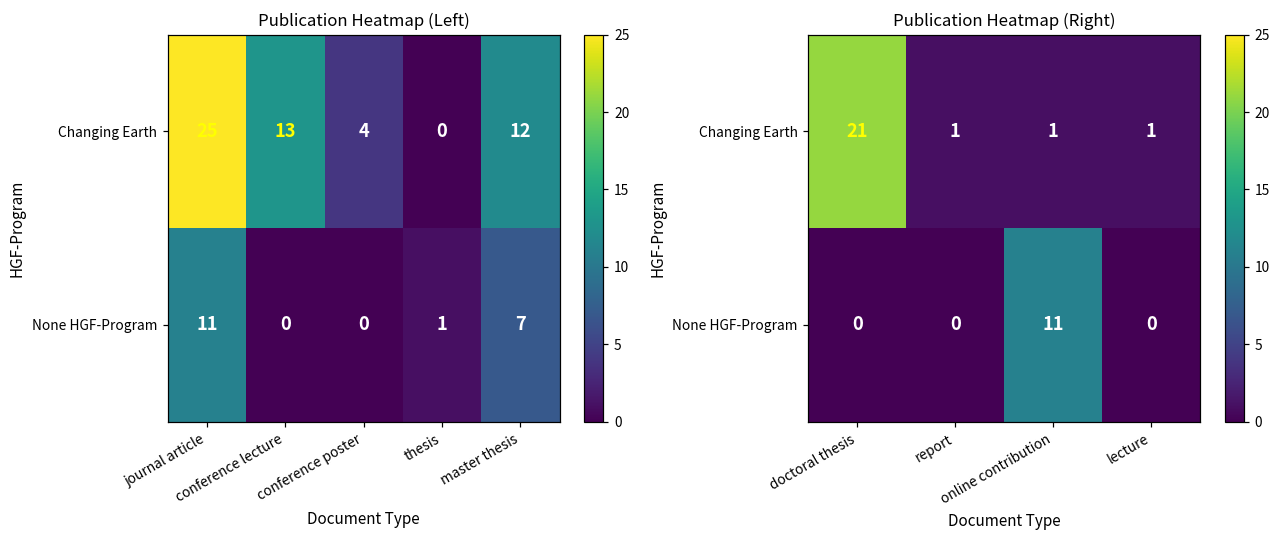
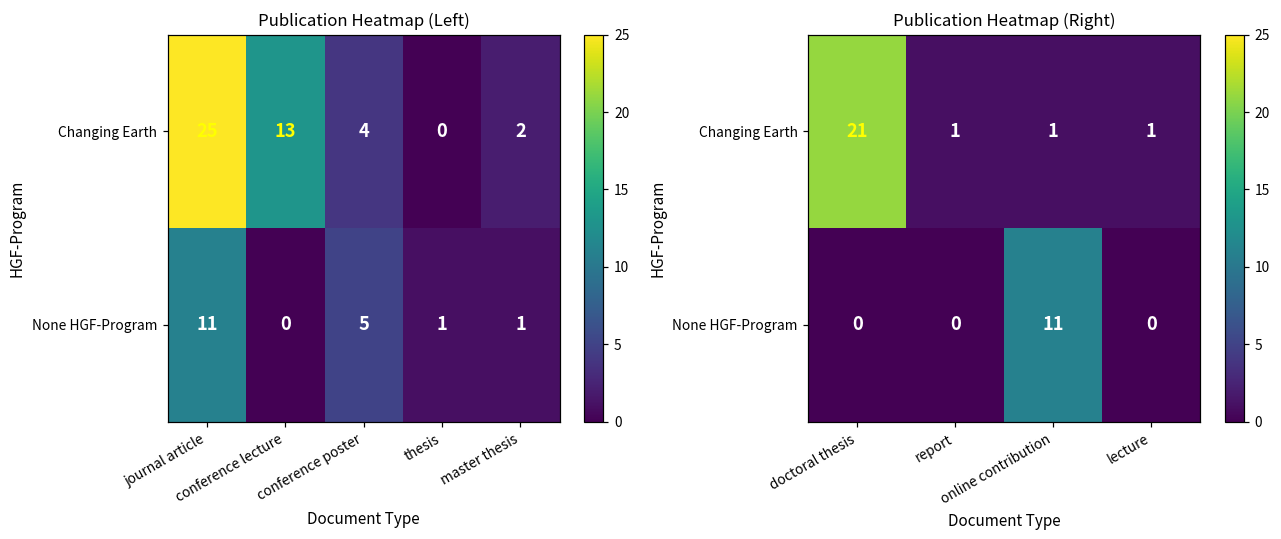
Publication Heatmap (Left), Changing Earth, master thesis: 12 -> 2
Publication Heatmap (Left), None HGF-Program, conference poster: 0 -> 5
Publication Heatmap (Left), None HGF-Program, master thesis: 7 -> 1
